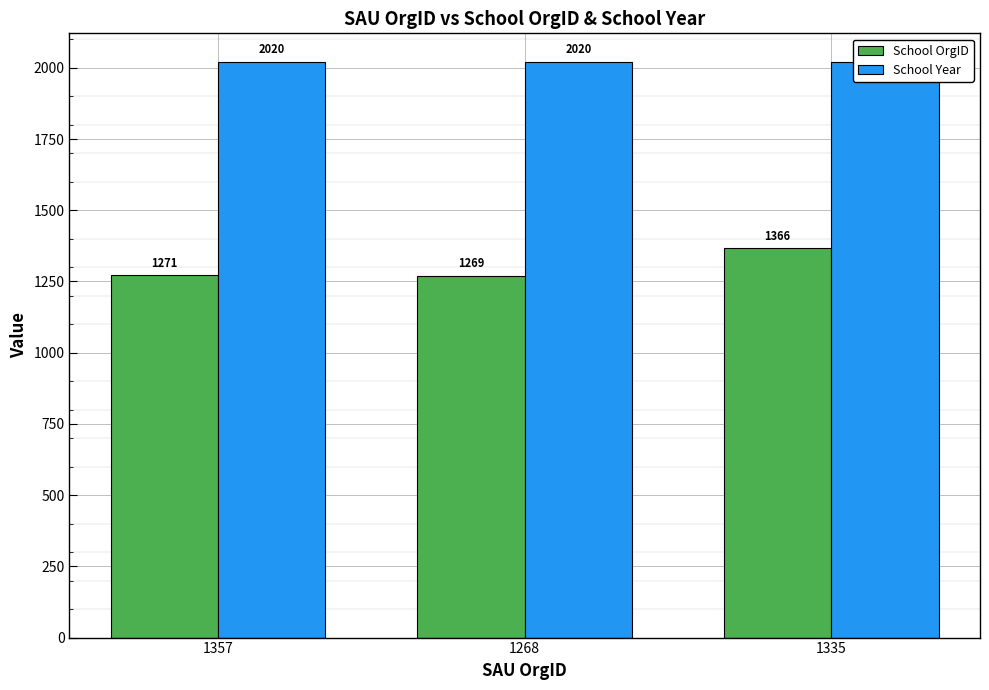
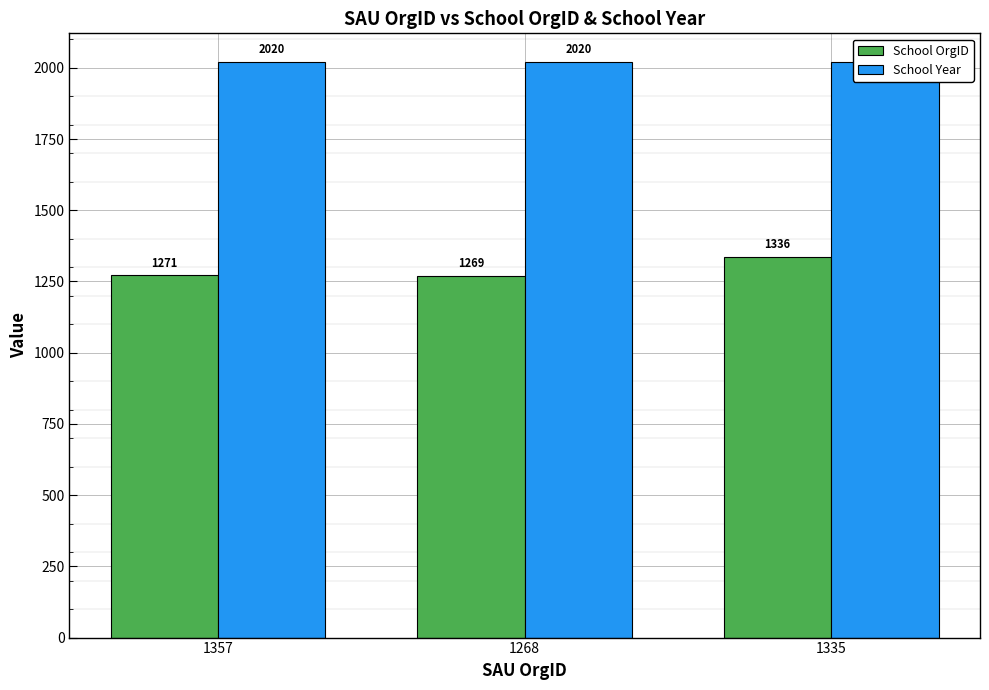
School OrgID, 1335: 1366 -> 1336
